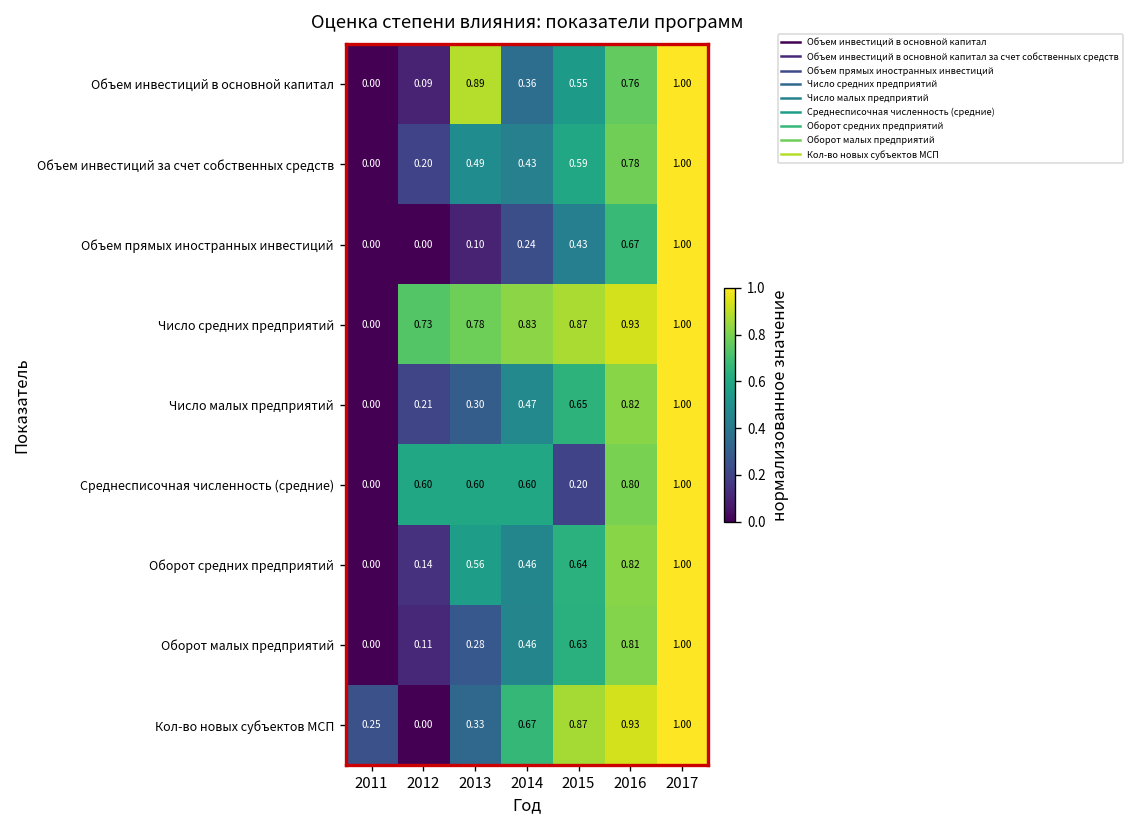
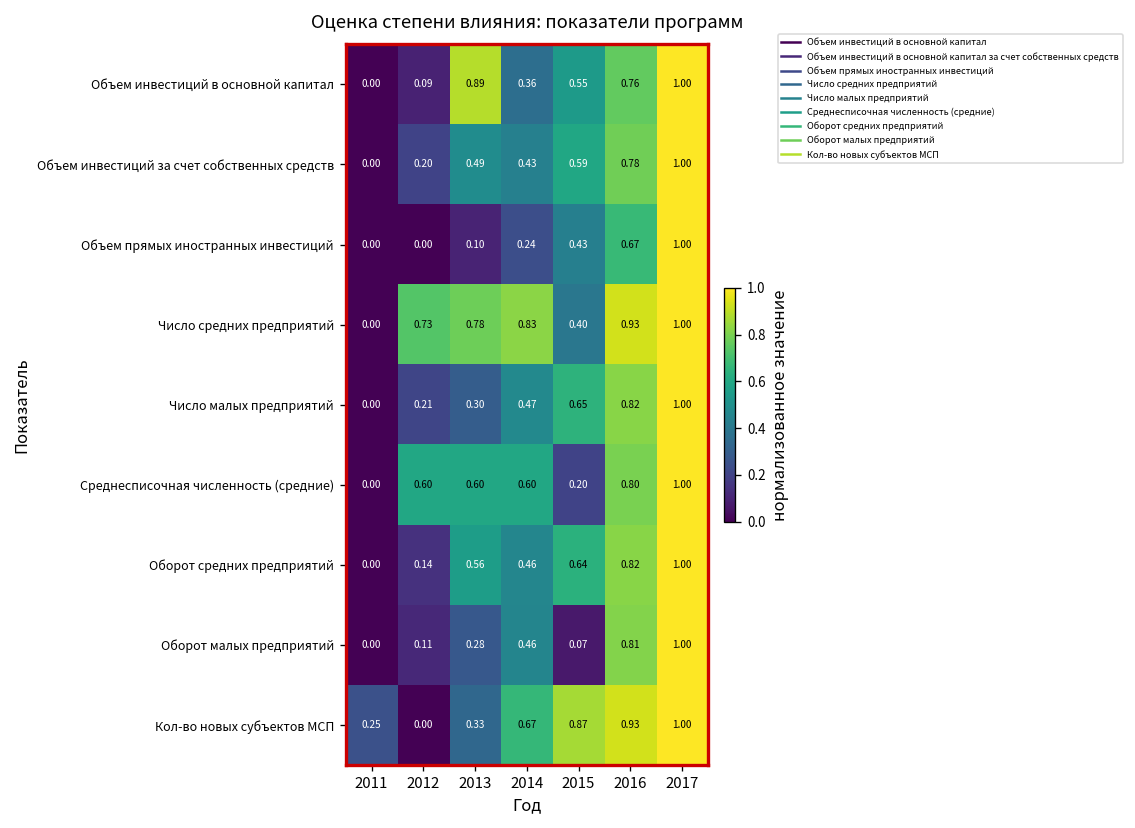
Число средних предприятий, 2015: 0.87 -> 0.40
Оборот малых предприятий, 2015: 0.63 -> 0.07
